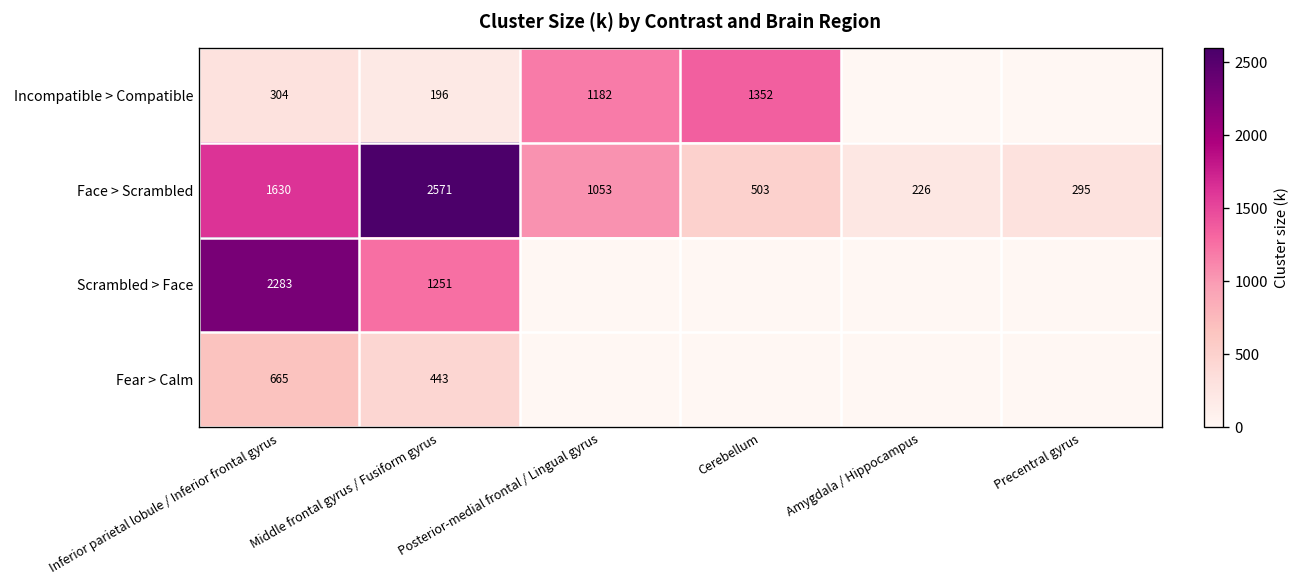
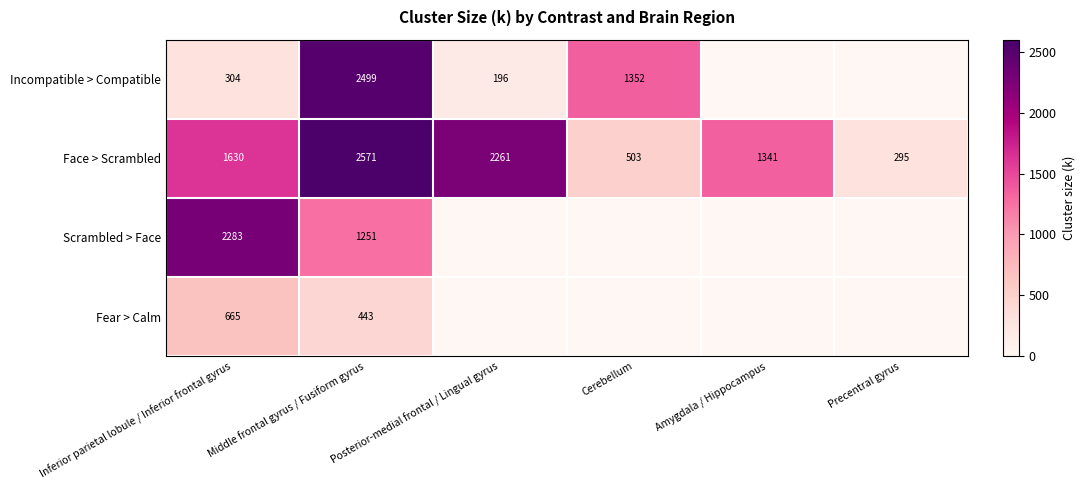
Incompatible > Compatible, Middle frontal gyrus / Fusiform gyrus: 196 -> 2499
Incompatible > Compatible, Posterior-medial frontal / Lingual gyrus: 1182 -> 196
Face > Scrambled, Posterior-medial frontal / Lingual gyrus: 1053 -> 2261
Face > Scrambled, Amygdala / Hippocampus: 226 -> 1341
